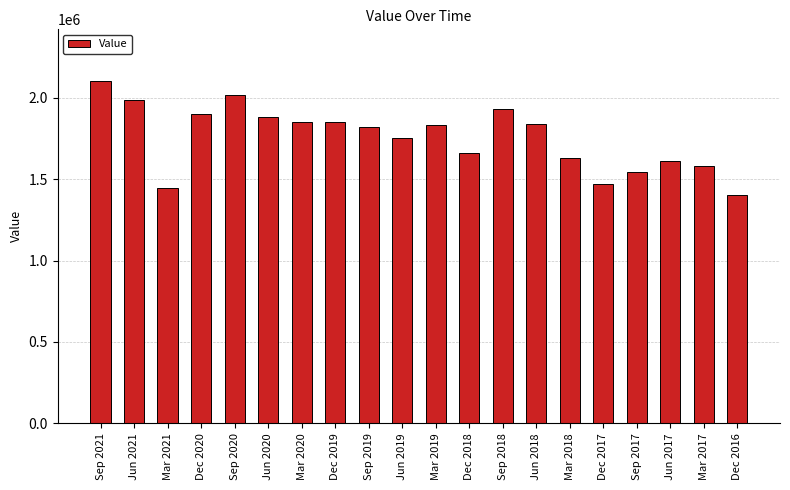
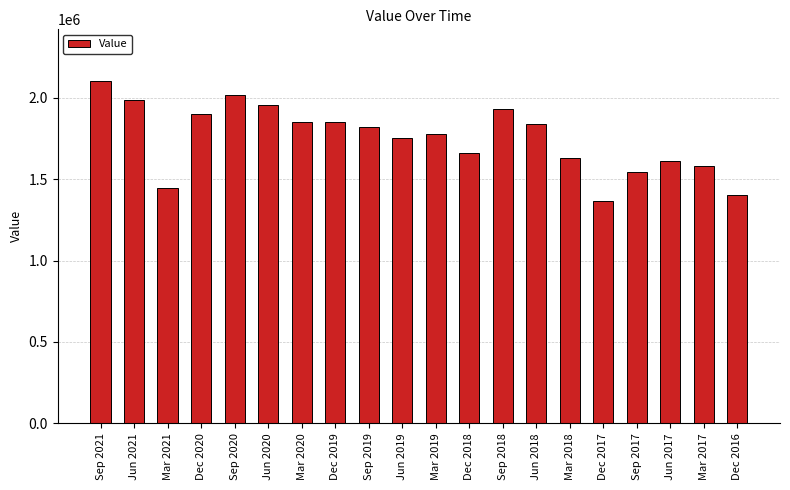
Jun 2020: 1880000 -> 1960000
Mar 2019: 1830000 -> 1780000
Dec 2017: 1470000 -> 1370000
